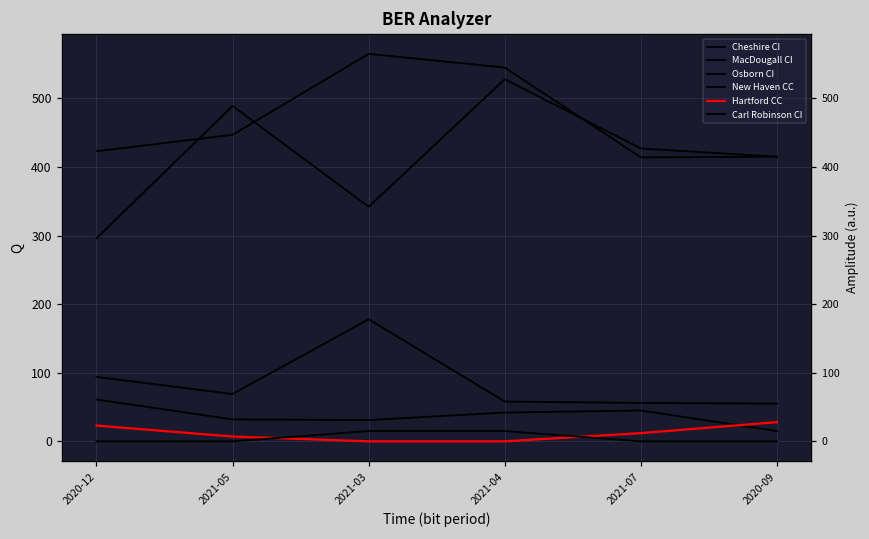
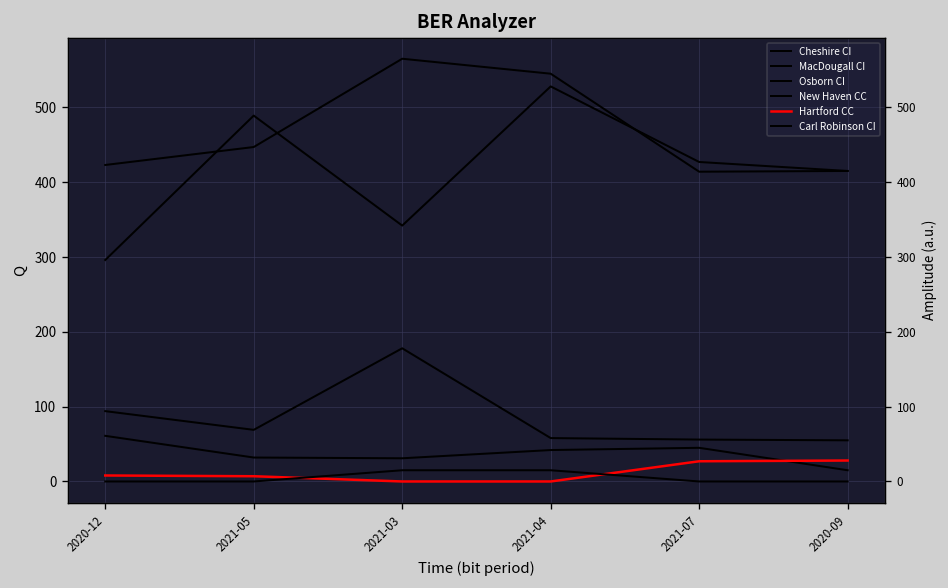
Hartford CC, 2020-12: 20 -> 10
Hartford CC, 2021-07: 10 -> 30
